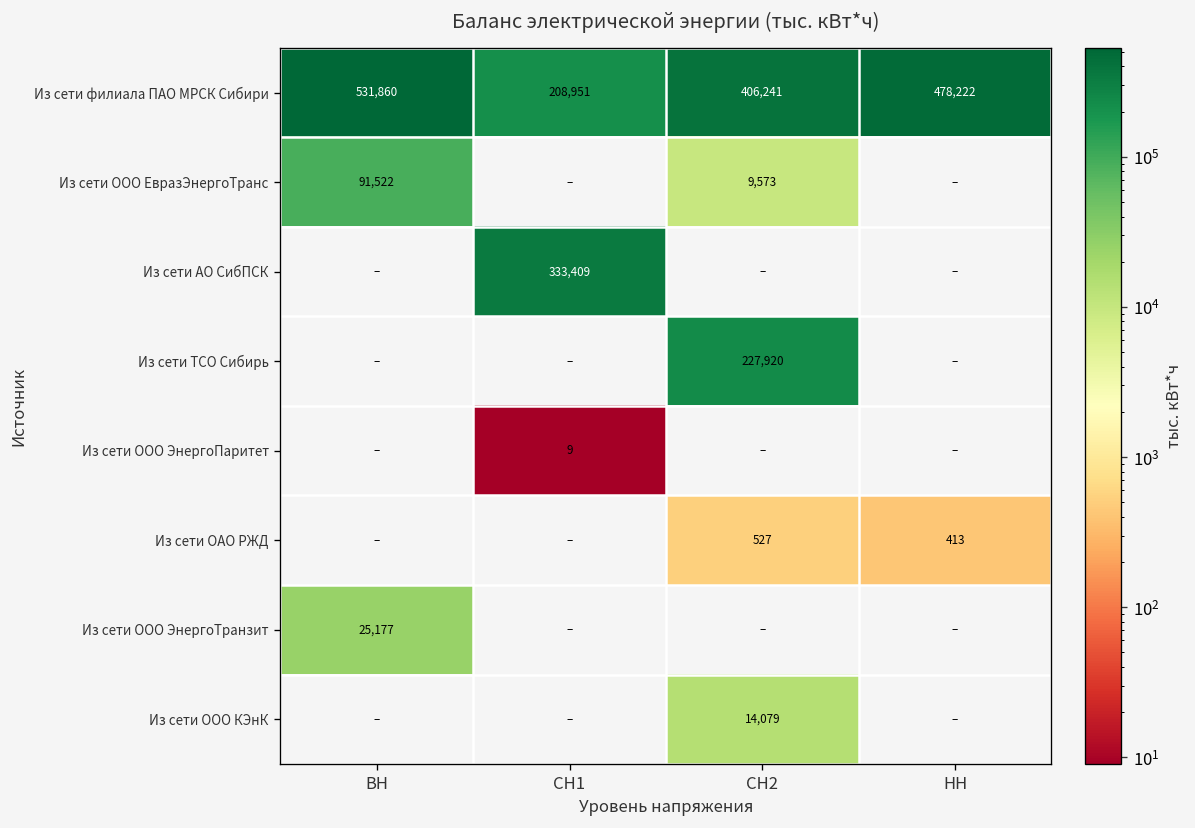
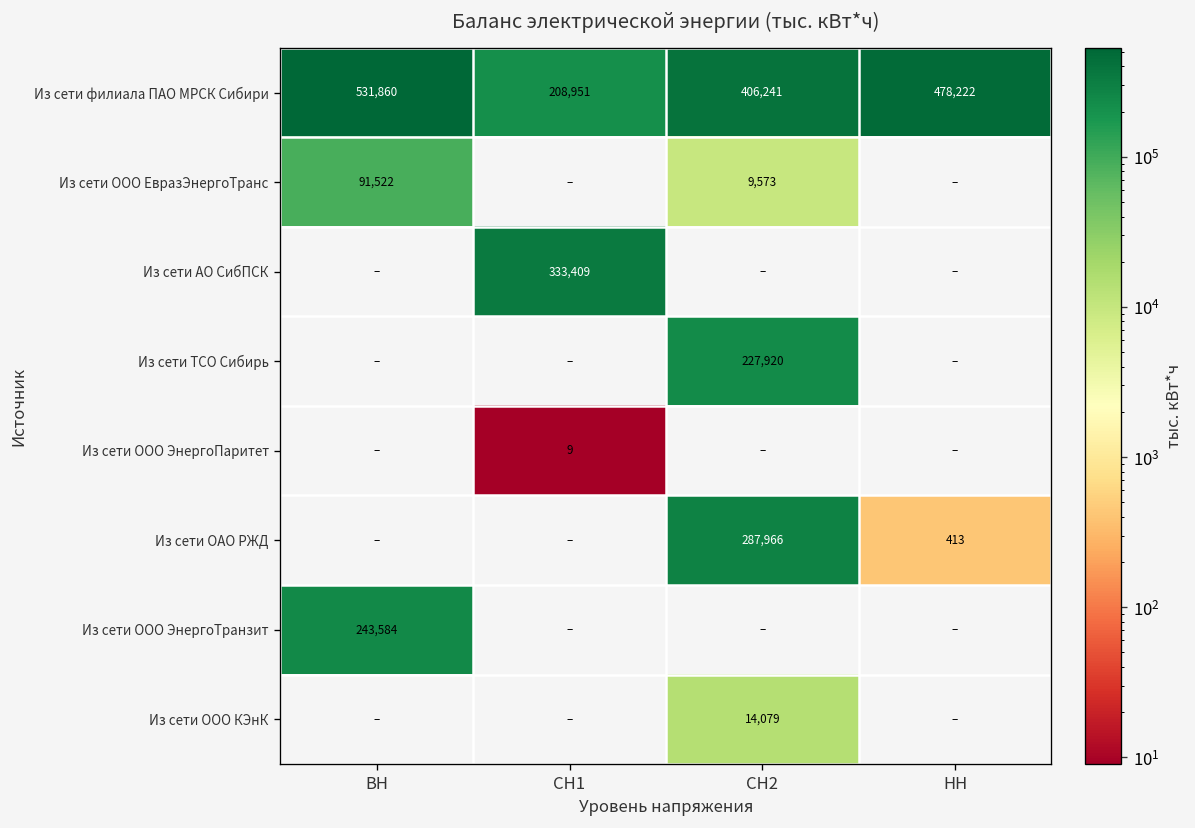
Из сети ОАО РЖД, СН2: 527 -> 287,966
Из сети ООО ЭнергоТранзит, ВН: 25,177 -> 243,584
